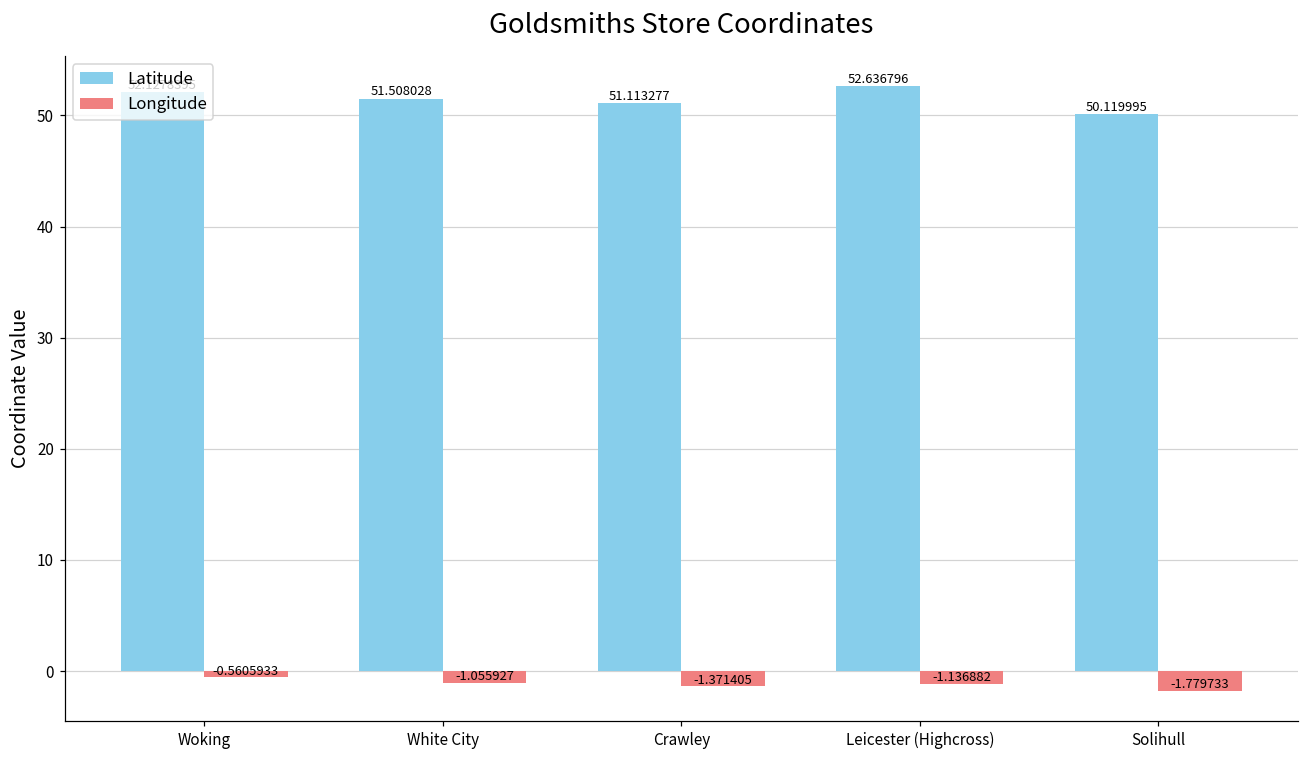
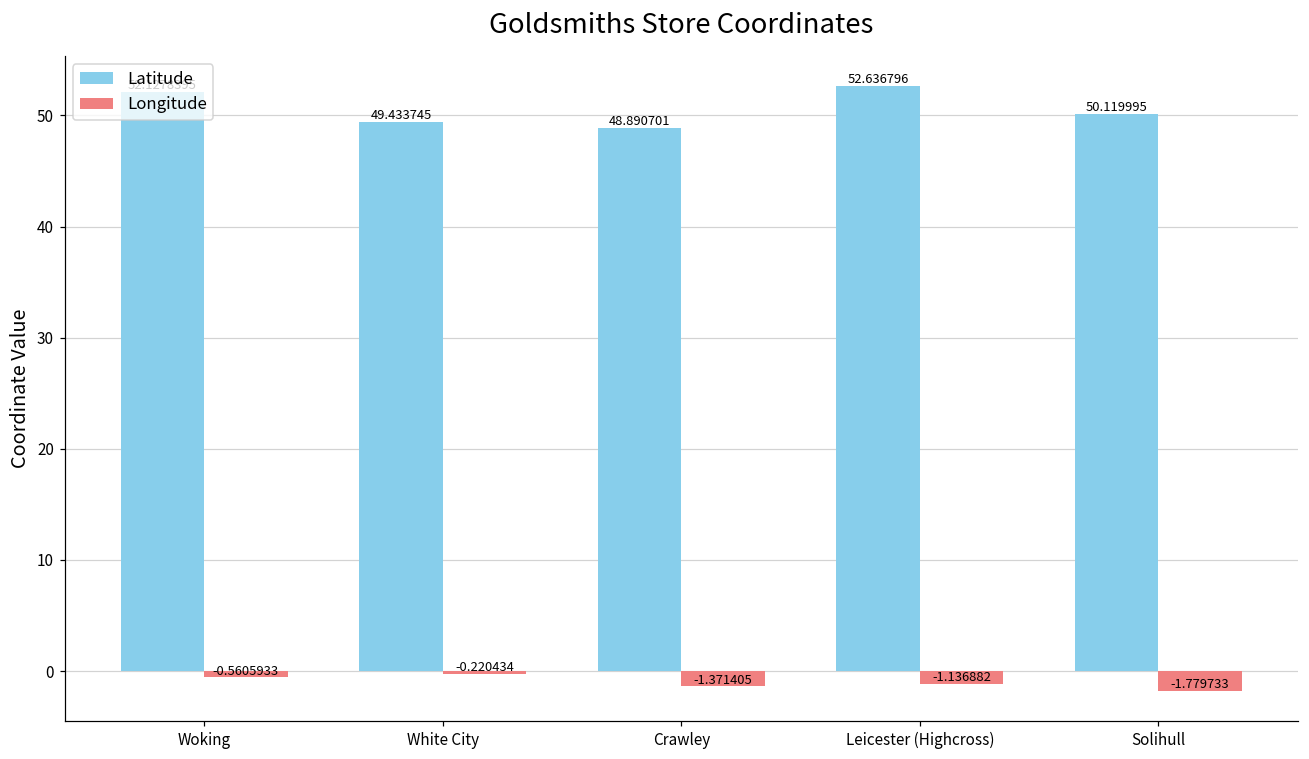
Latitude, White City: 51.508028 -> 49.433745
Longitude, White City: -1.055927 -> -0.220434
Latitude, Crawley: 51.113277 -> 48.890701
